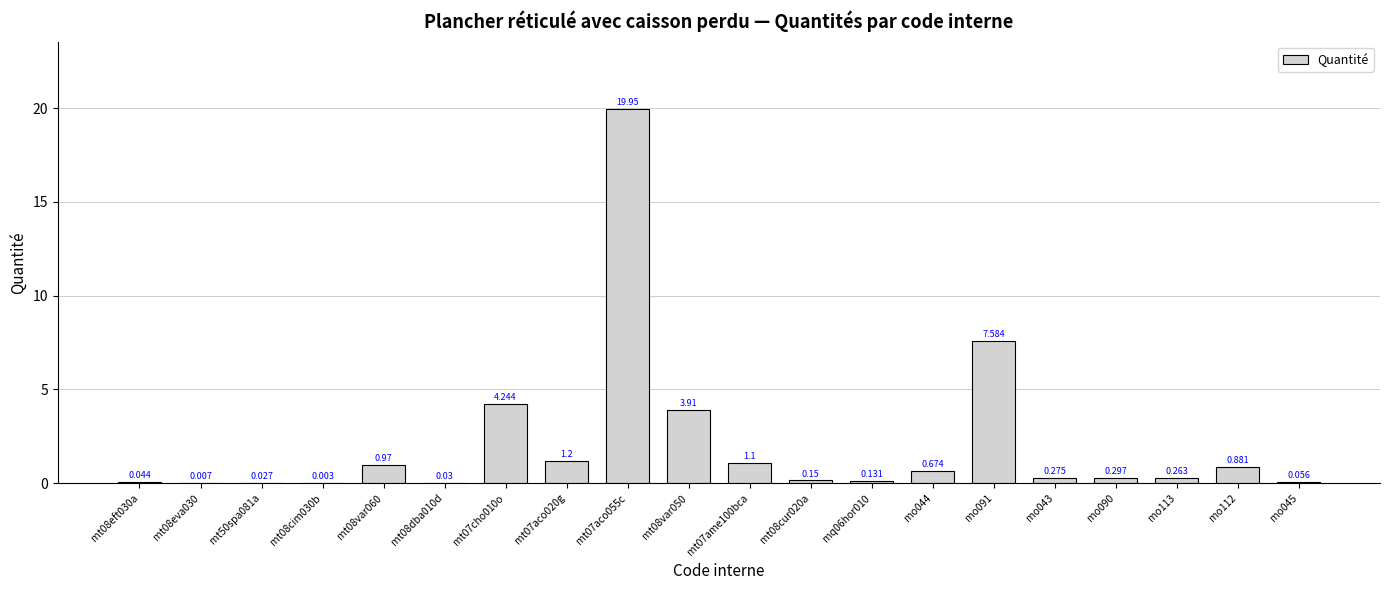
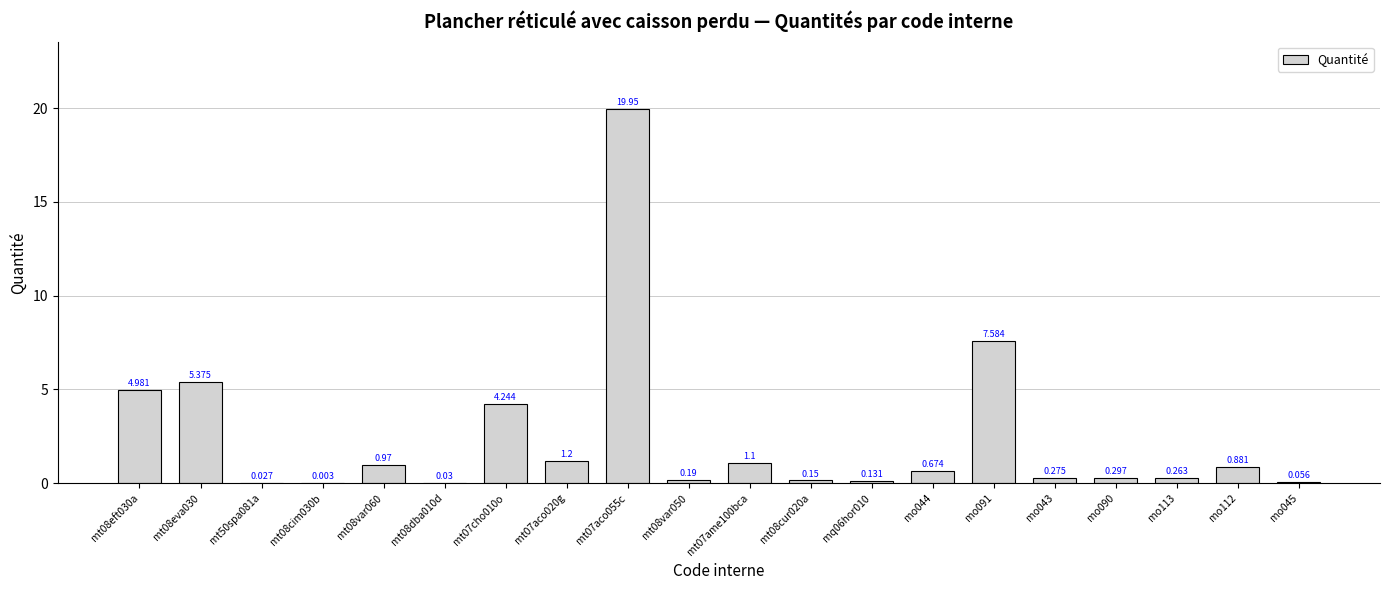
mt08eft030a: 0.044 -> 4.981
mt08eva030: 0.007 -> 5.375
mt08var050: 3.91 -> 0.19
